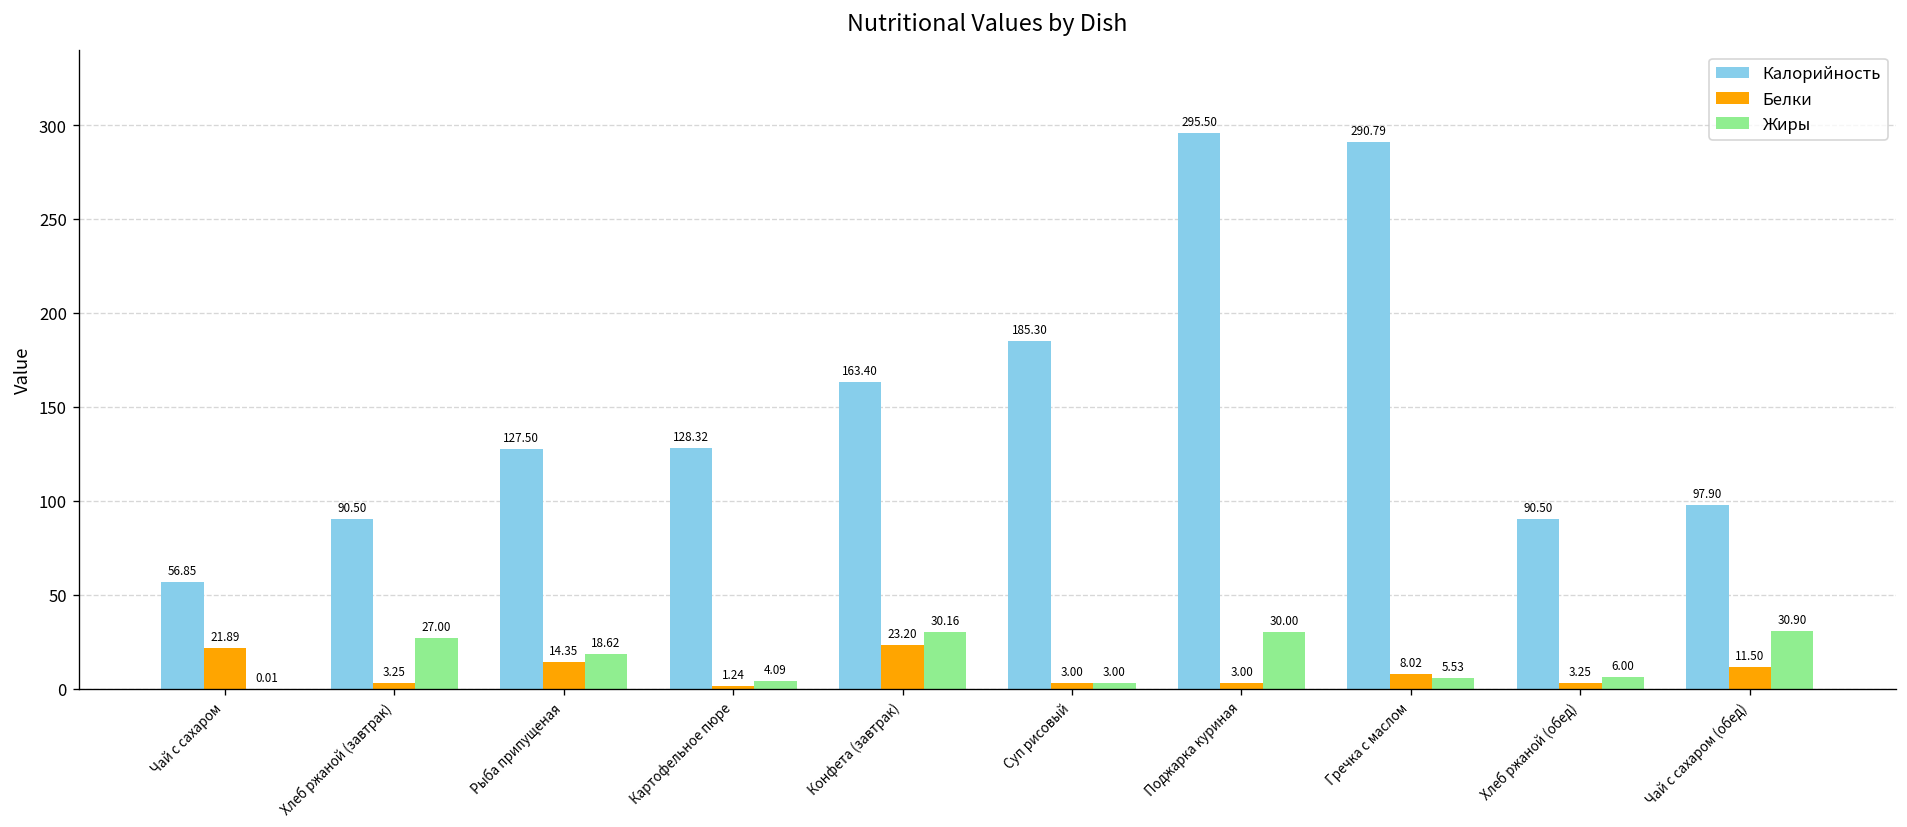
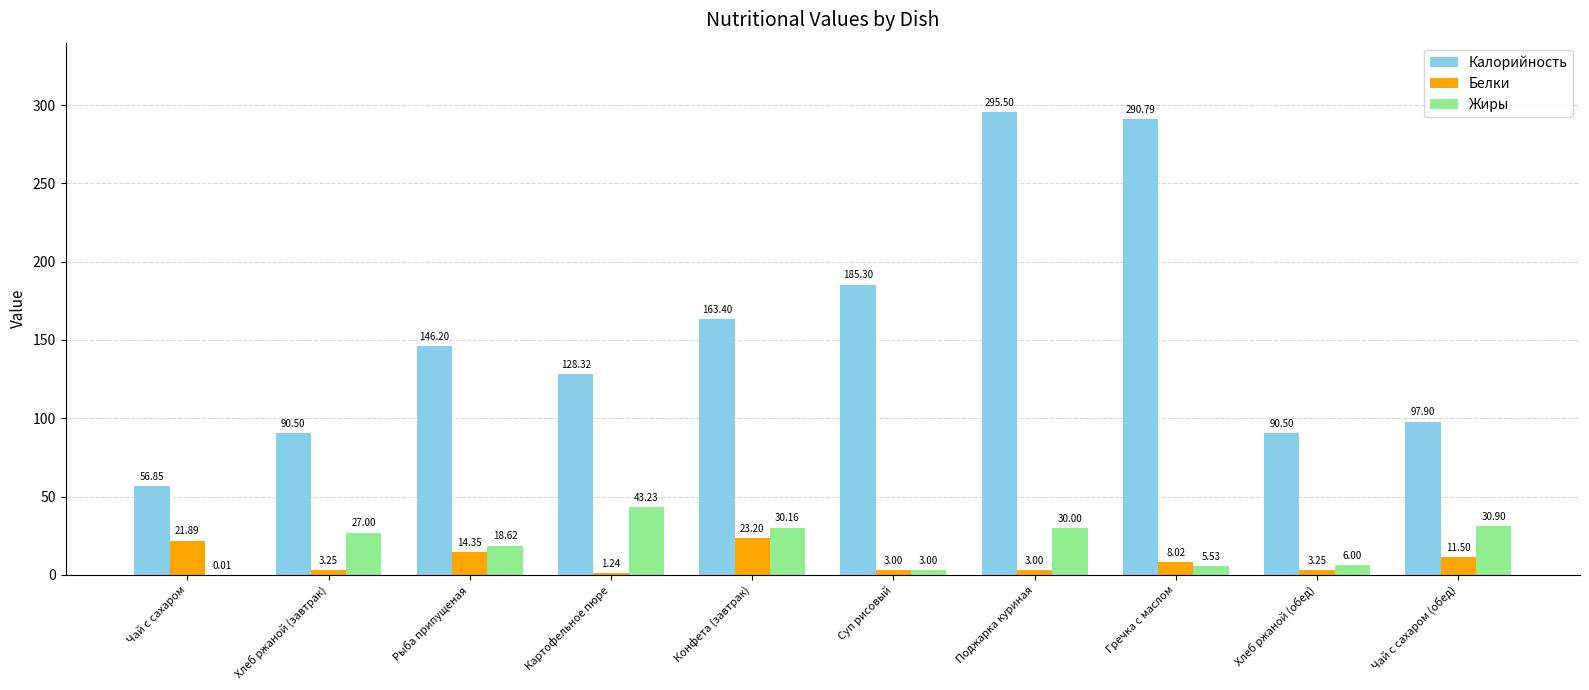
Калорийность, Рыба припущеная: 127.50 -> 146.20
Жиры, Картофельное пюре: 4.09 -> 43.23
